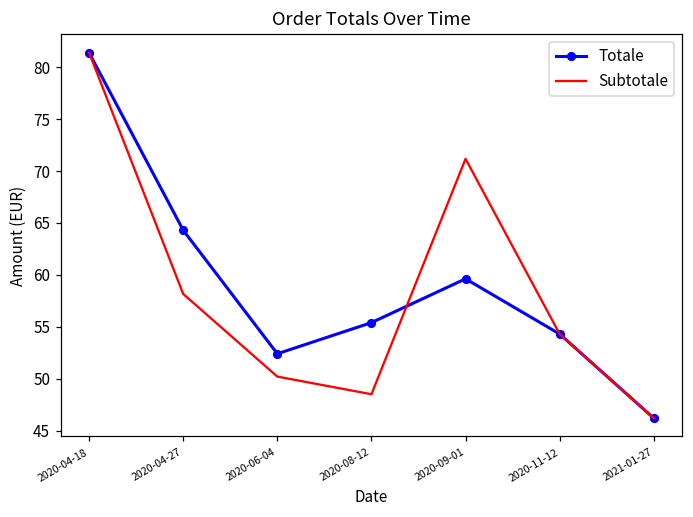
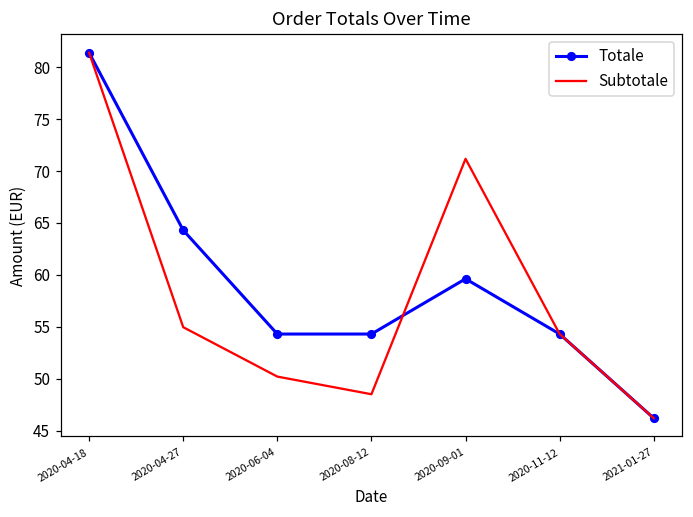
Subtotale, 2020-04-27: 58 -> 55
Totale, 2020-06-04: 52 -> 54
Totale, 2020-08-12: 55 -> 54
